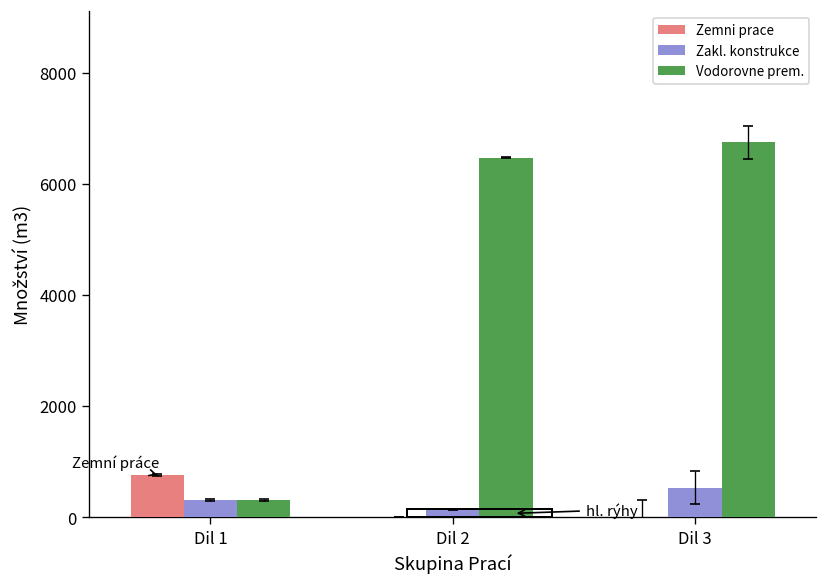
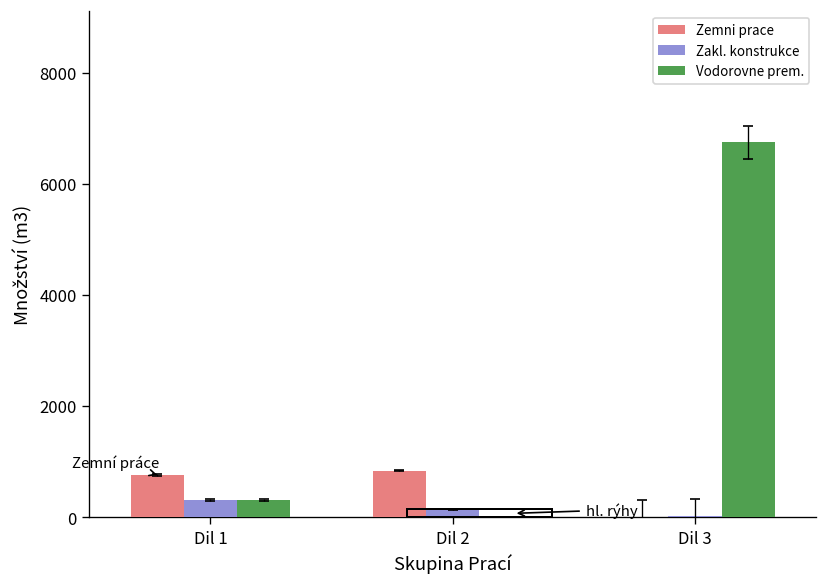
Zemni prace, Dil 2: 0 -> 800
Vodorovne prem., Dil 2: 6500 -> 0
Zakl. konstrukce, Dil 3: 500 -> 0
